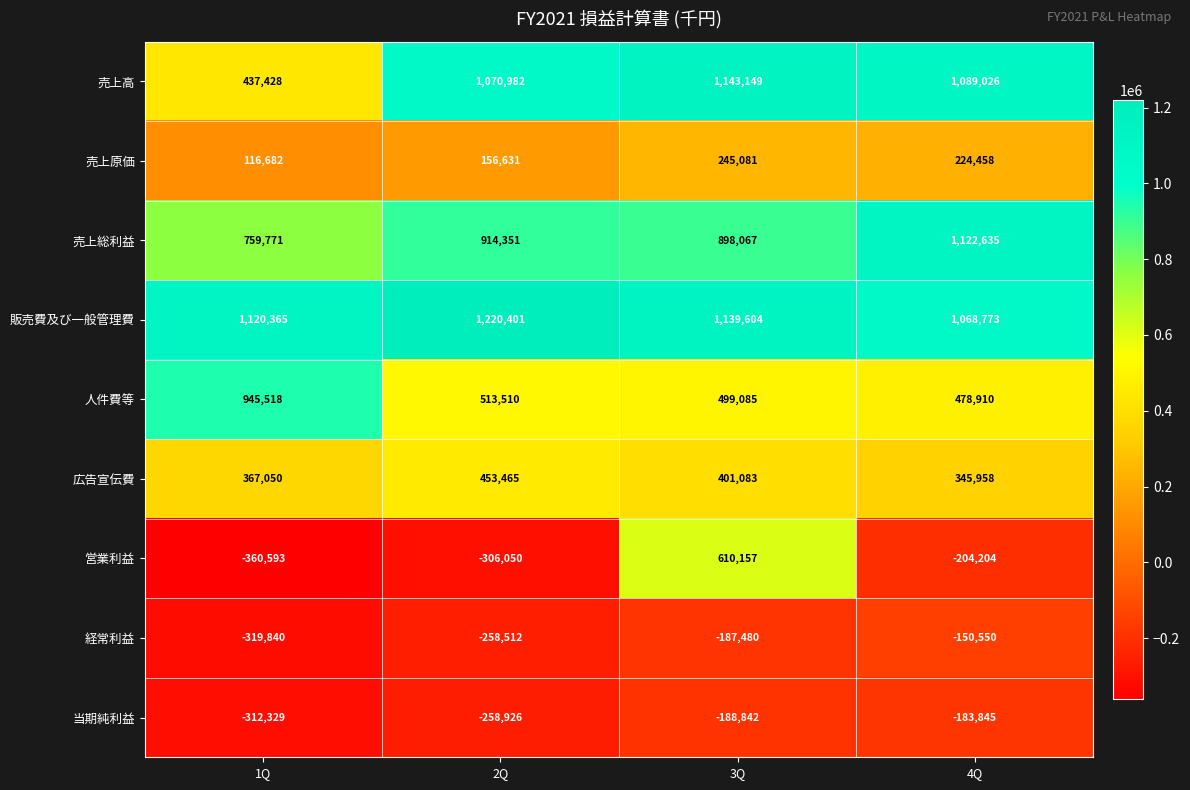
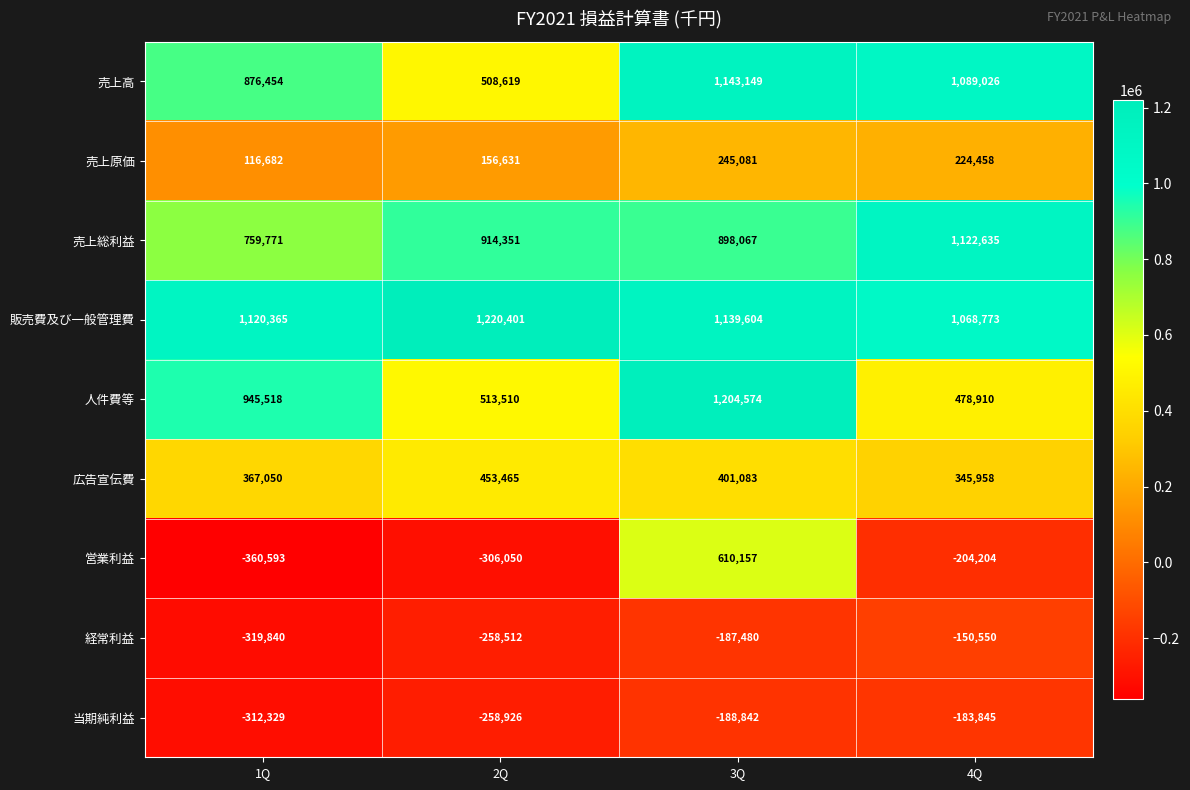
売上高, 1Q: 437,428 -> 876,454
売上高, 2Q: 1,070,982 -> 508,619
人件費等, 3Q: 499,085 -> 1,204,574
